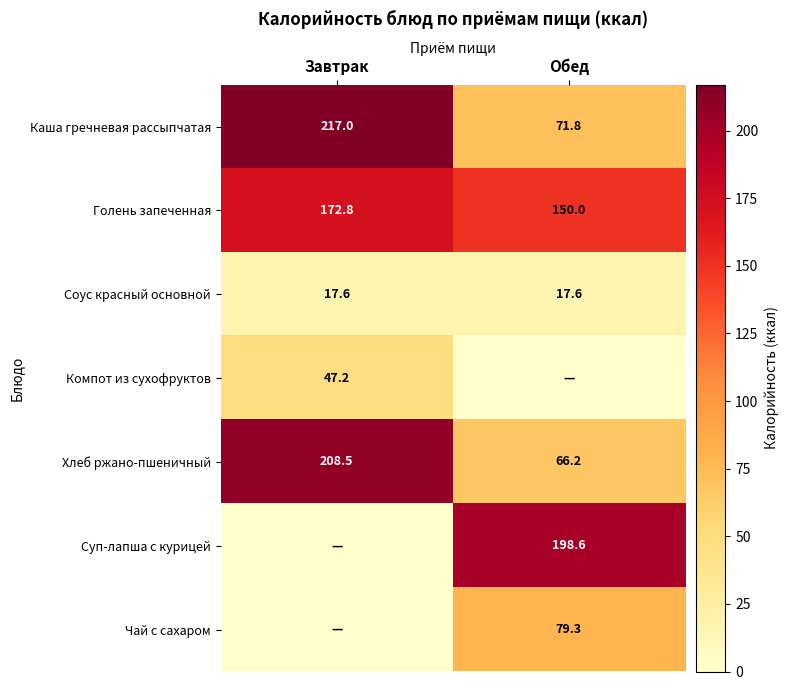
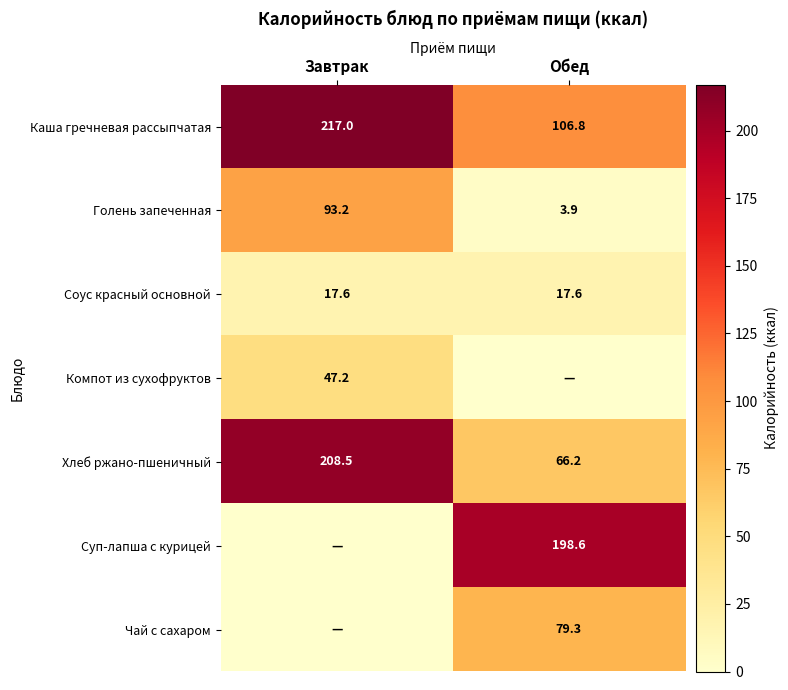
Каша гречневая рассыпчатая, Обед: 71.8 -> 106.8
Голень запеченная, Завтрак: 172.8 -> 93.2
Голень запеченная, Обед: 150.0 -> 3.9
